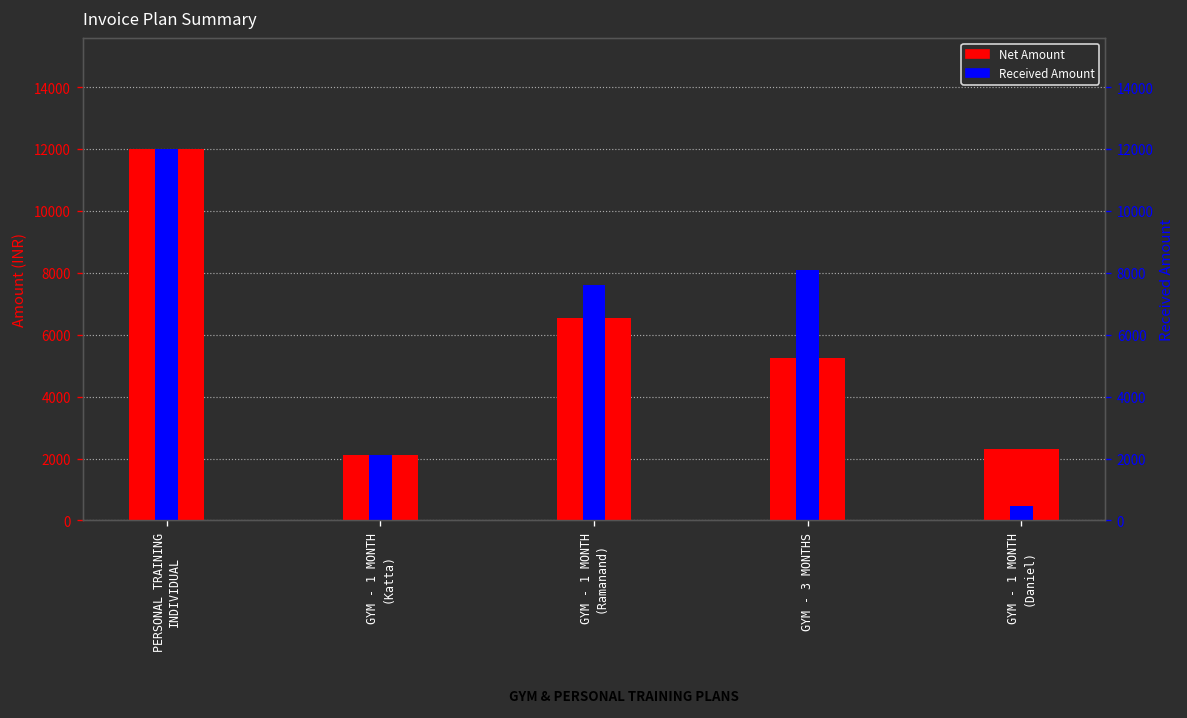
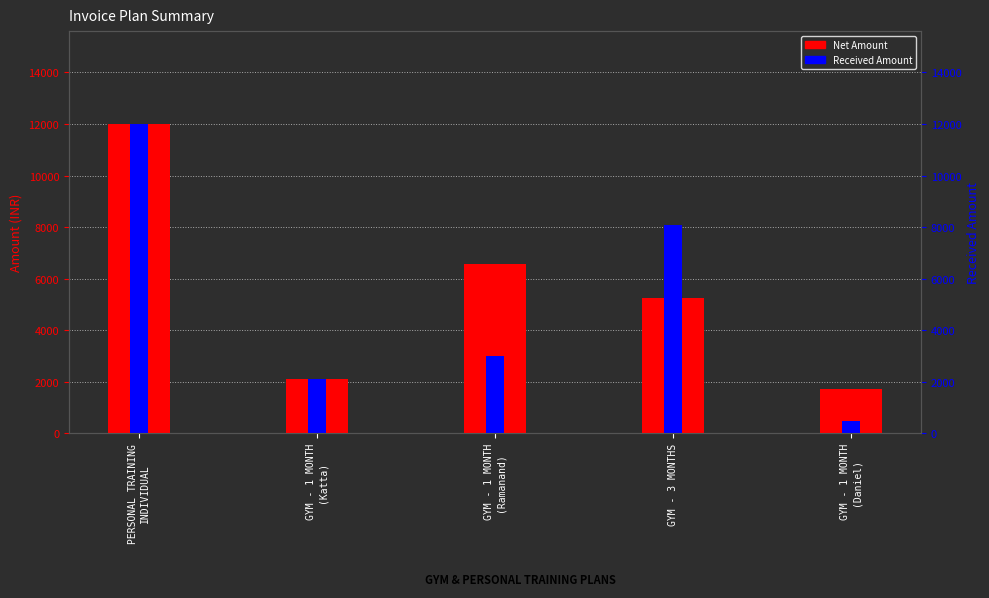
Received Amount, GYM - 1 MONTH (Ramanand): 7600 -> 3000
Net Amount, GYM - 1 MONTH (Daniel): 2300 -> 1700
